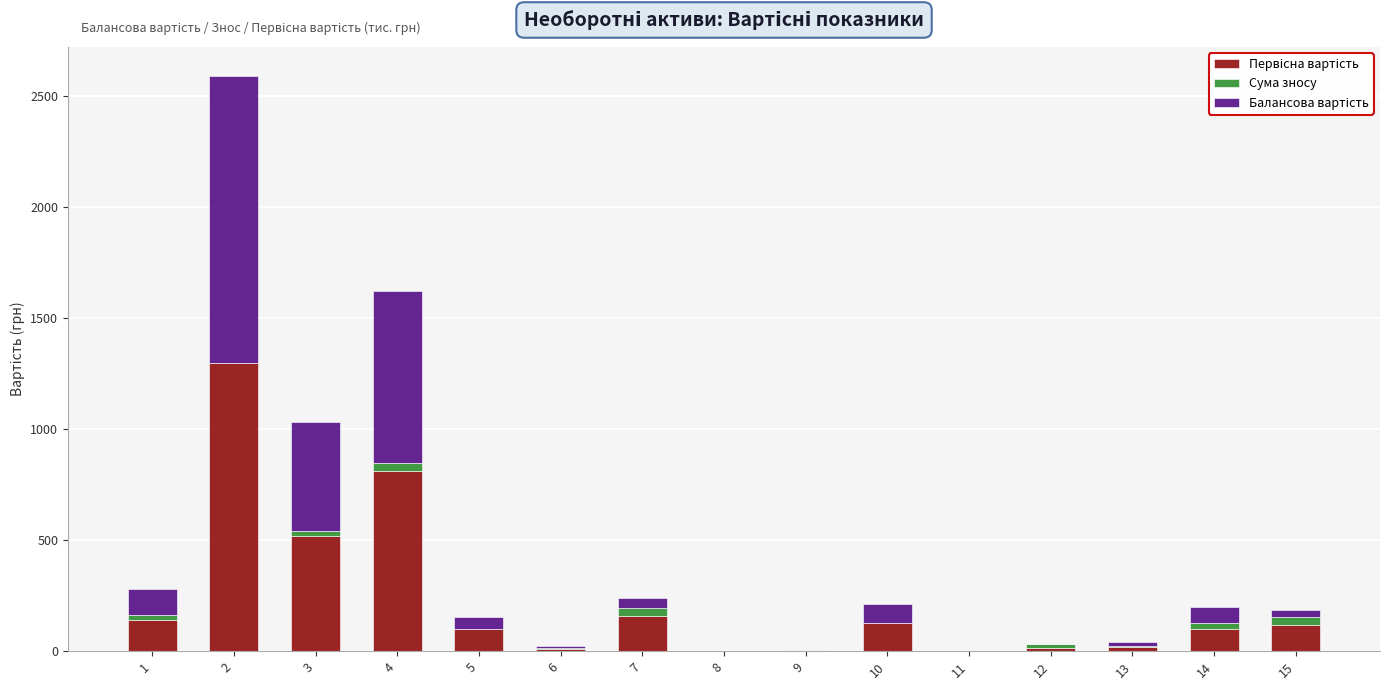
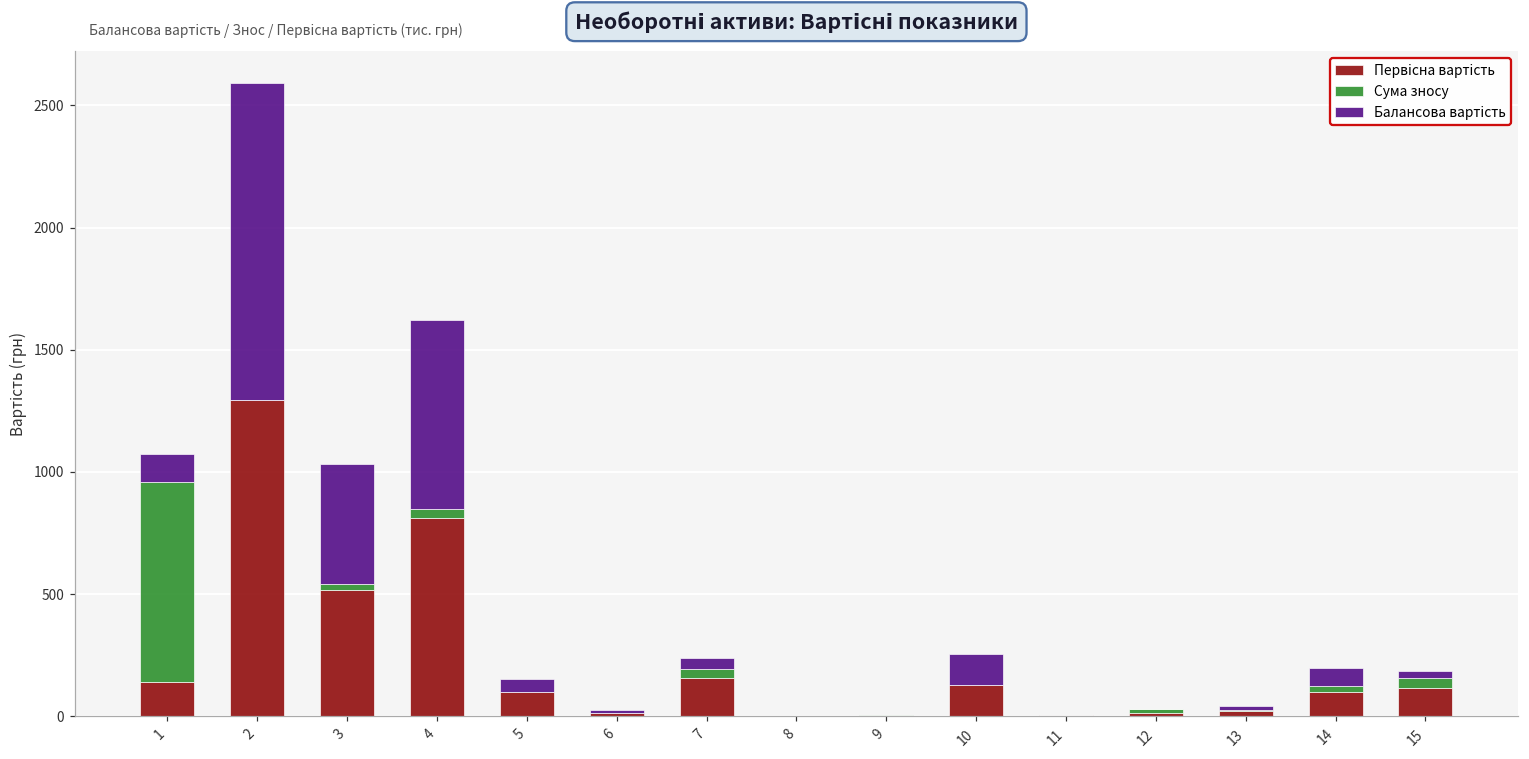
Сума зносу, 1: 20 -> 820
Балансова вартість, 10: 80 -> 130
